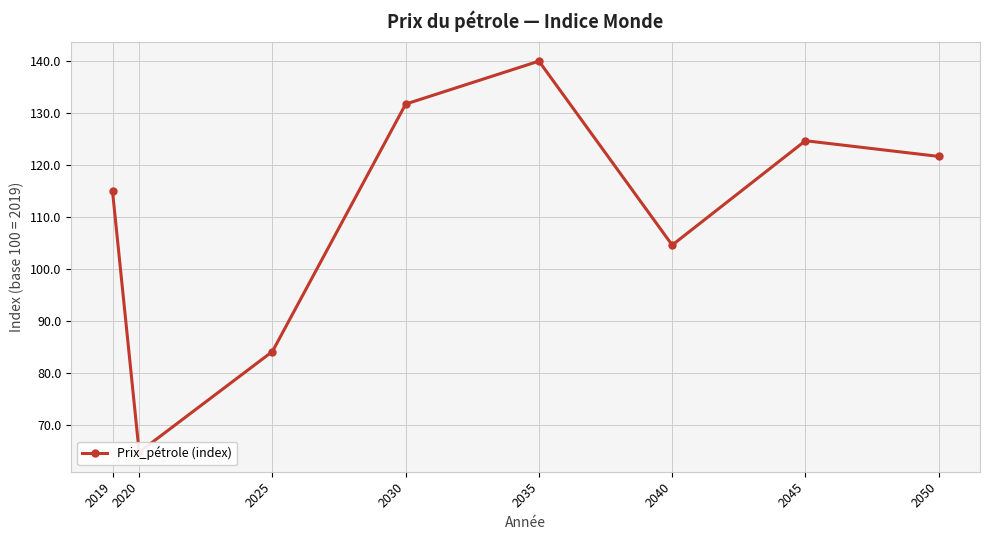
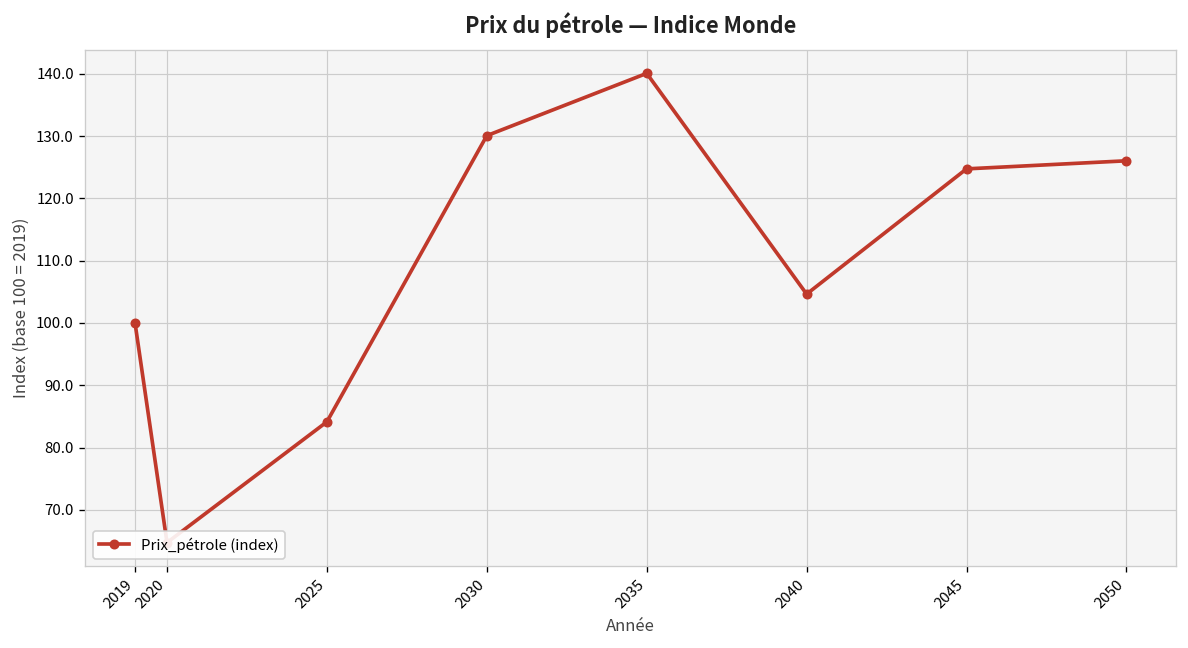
2019: 115 -> 100
2030: 132 -> 130
2050: 122 -> 126
